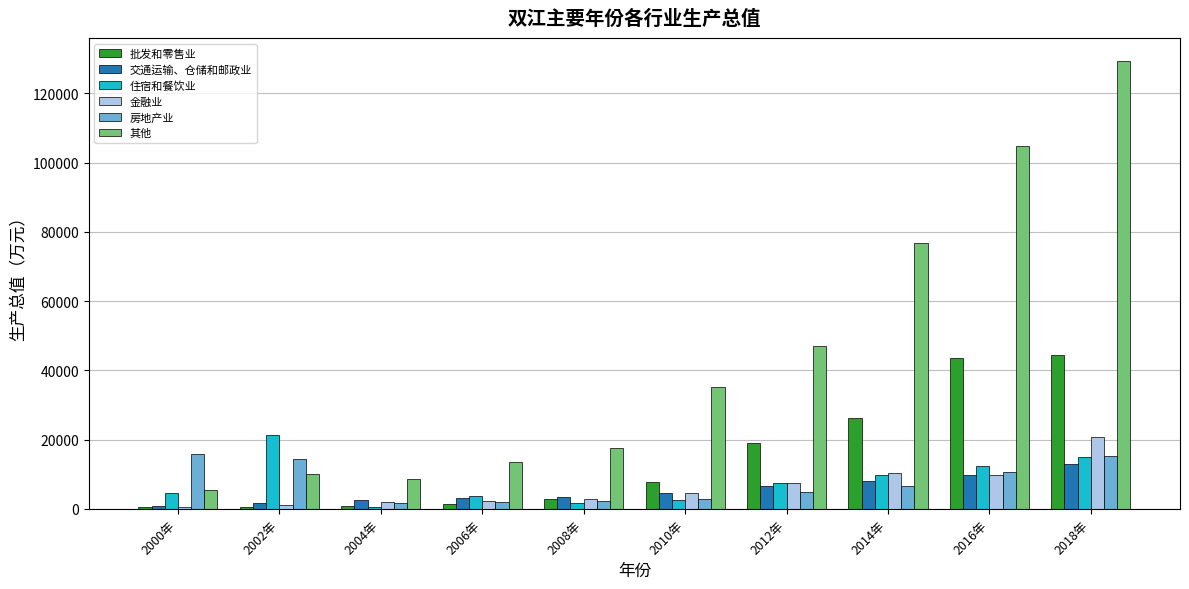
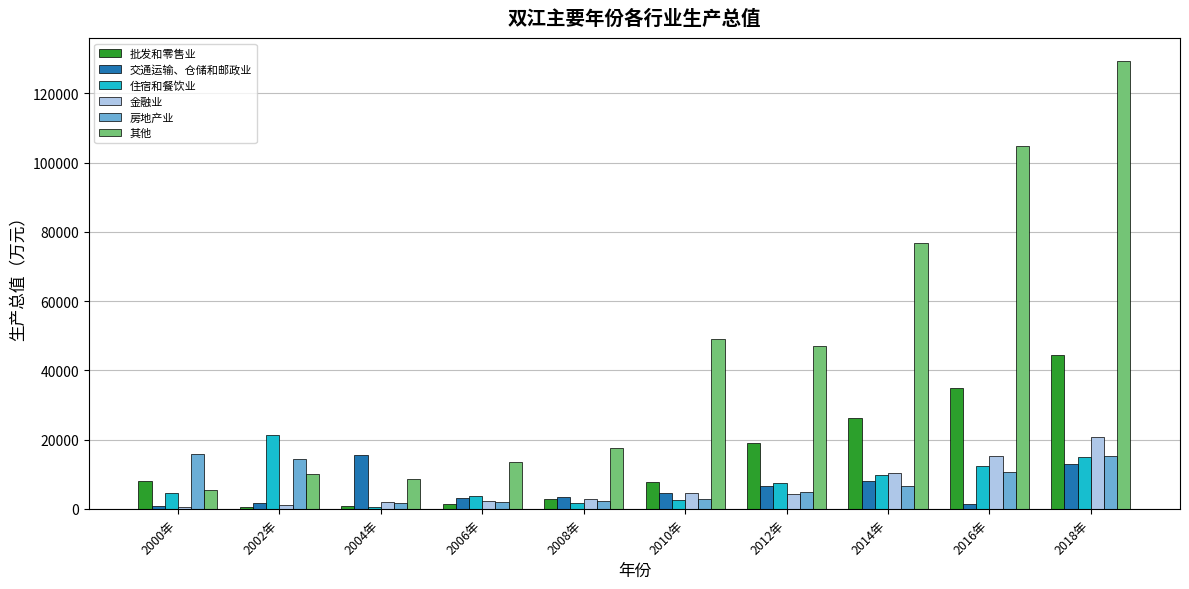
批发和零售业, 2000年: 0 -> 8000
交通运输、仓储和邮政业, 2004年: 2000 -> 16000
其他, 2010年: 35000 -> 49000
金融业, 2012年: 7000 -> 4000
批发和零售业, 2016年: 44000 -> 35000
交通运输、仓储和邮政业, 2016年: 10000 -> 2000
金融业, 2016年: 10000 -> 15000
